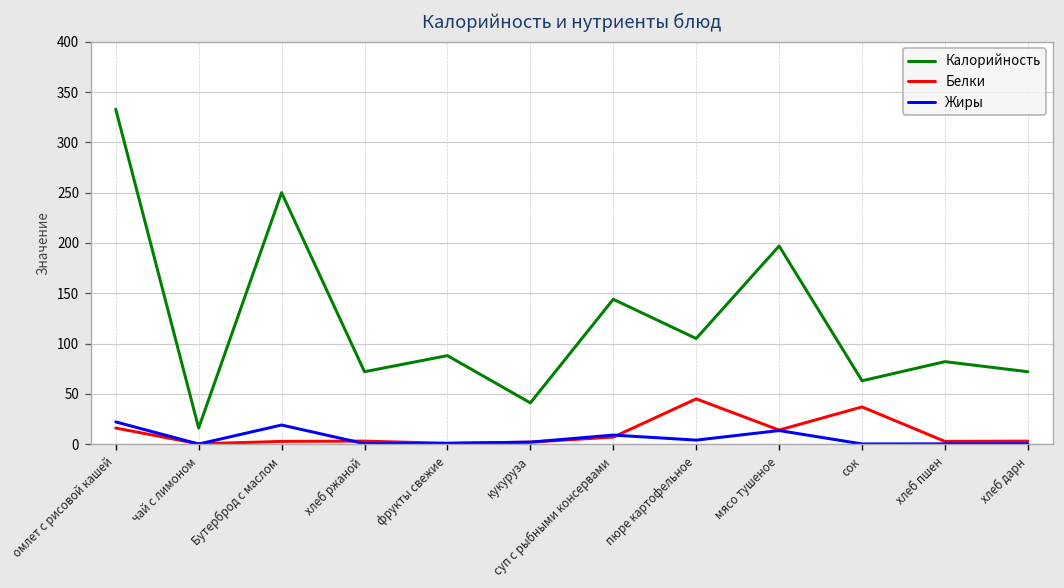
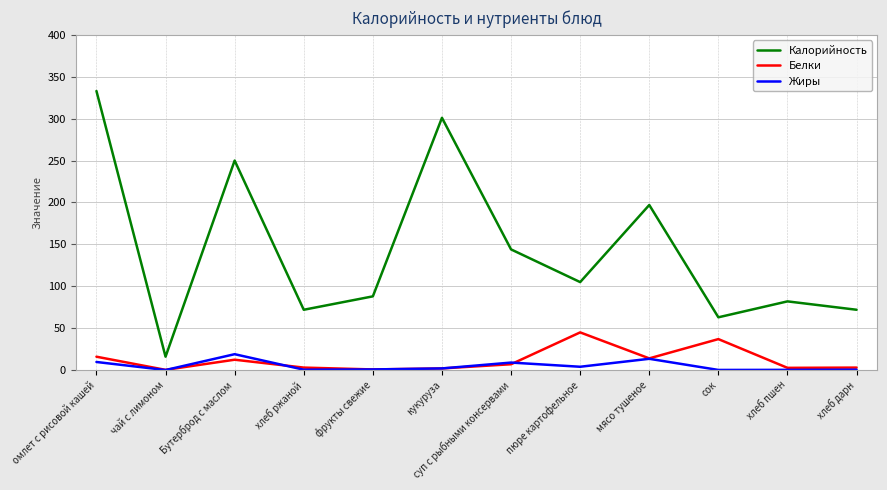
Жиры, омлет с рисовой кашей: 20 -> 10
Белки, Бутерброд с маслом: 0 -> 10
Калорийность, кукуруза: 40 -> 300
